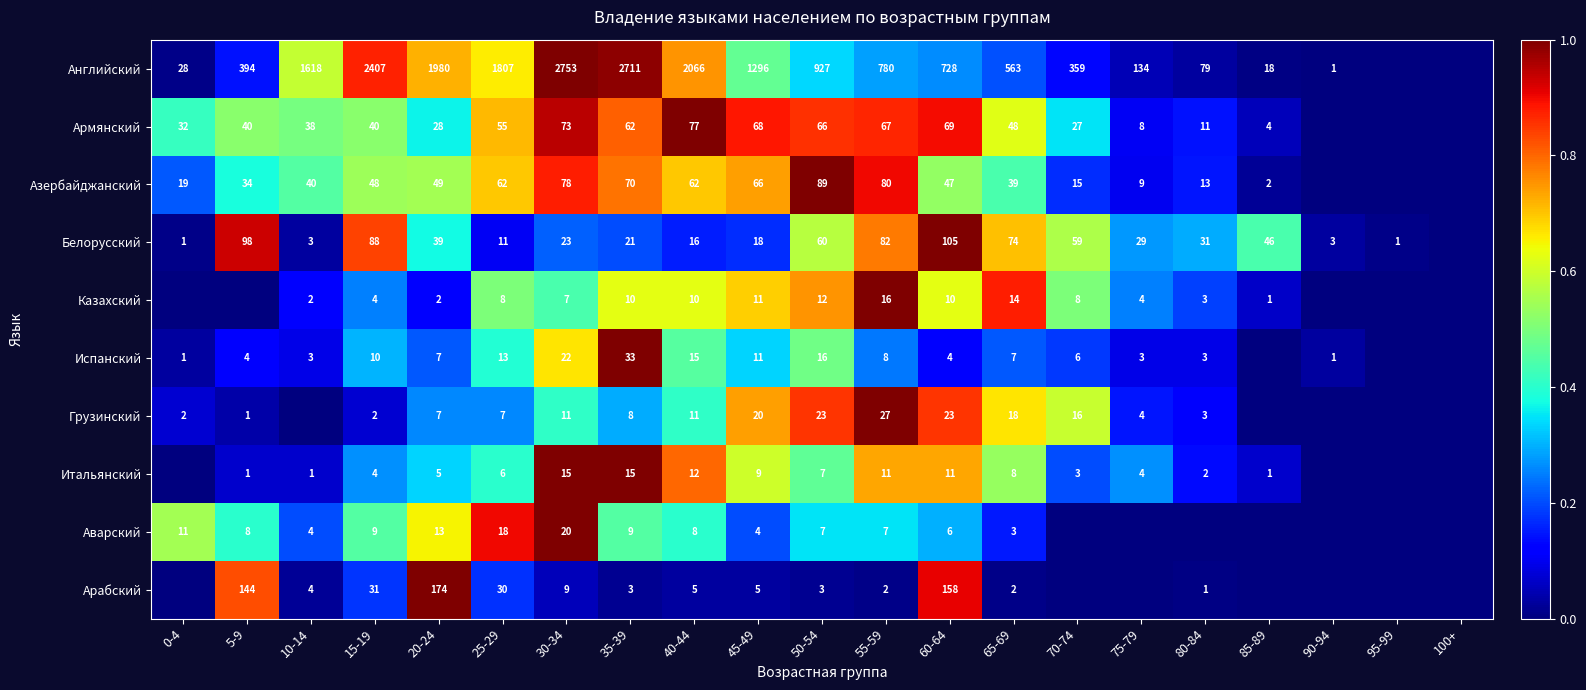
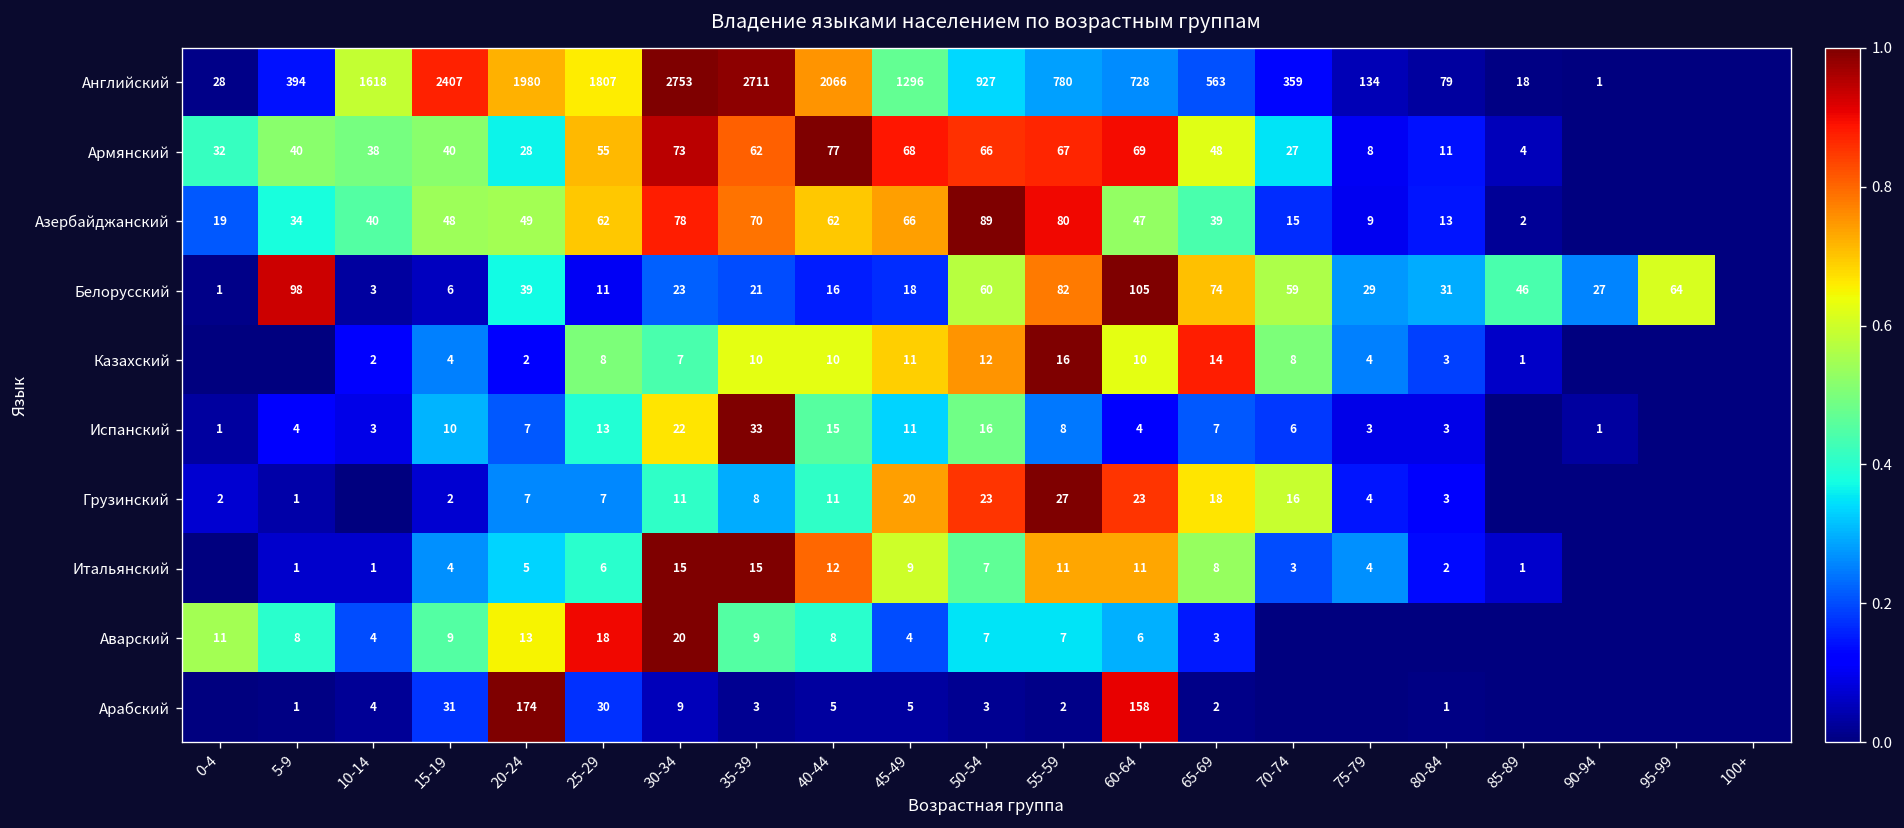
Белорусский, 15-19: 88 -> 6
Белорусский, 90-94: 3 -> 27
Белорусский, 95-99: 1 -> 64
Арабский, 5-9: 144 -> 1
